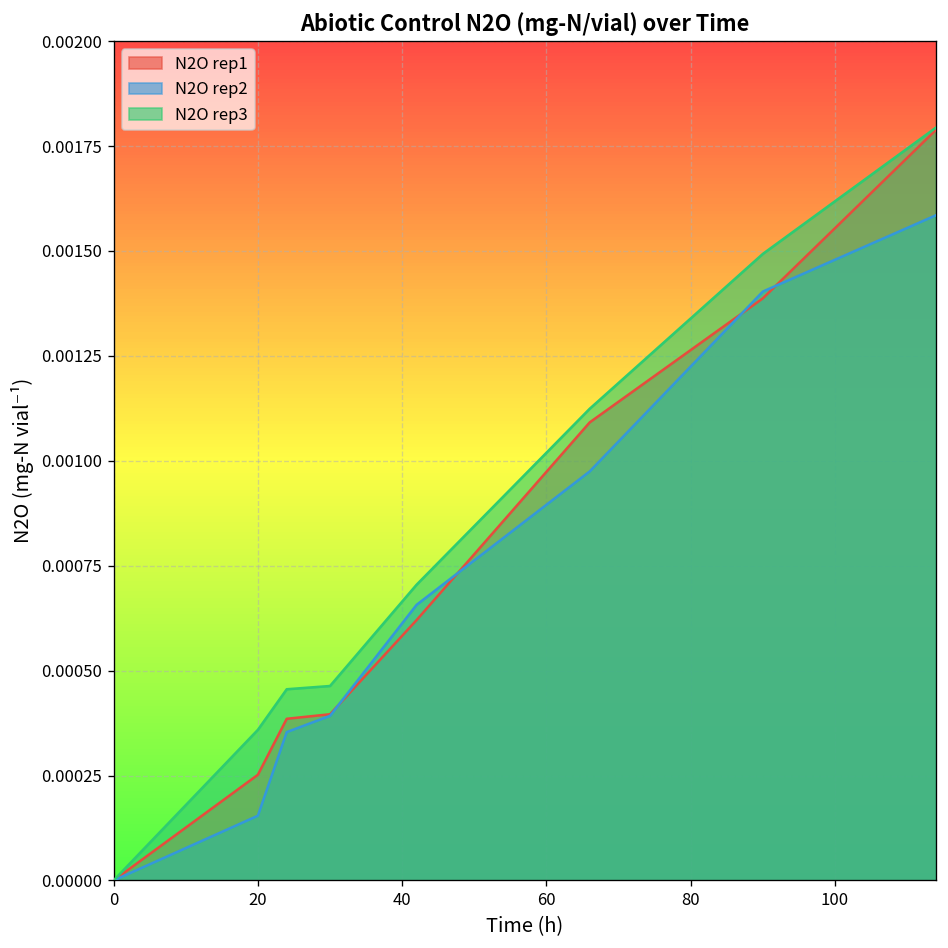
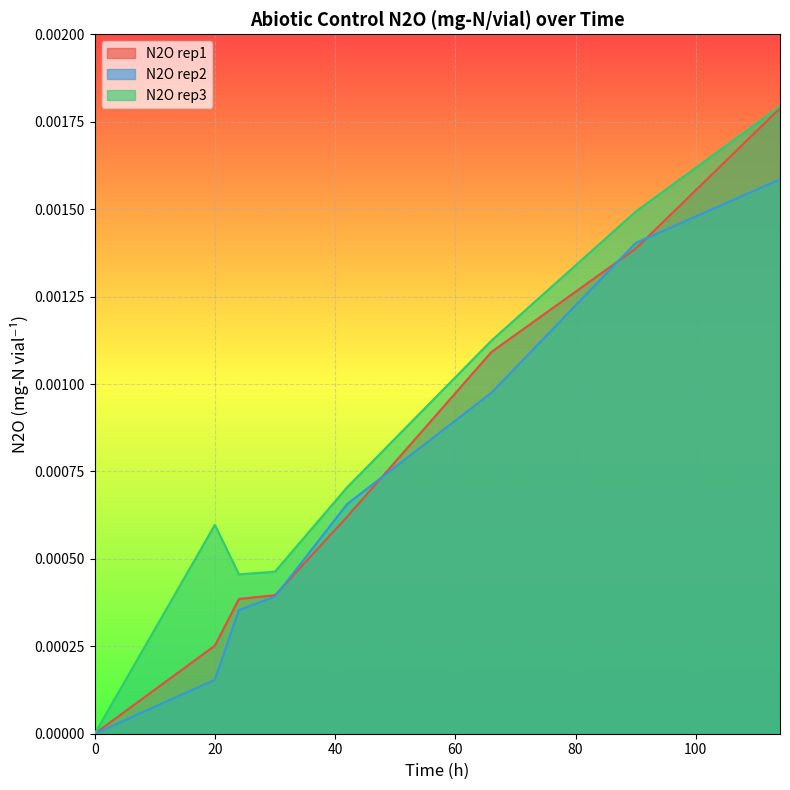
N2O rep3, 20: 0.00036 -> 0.00060
